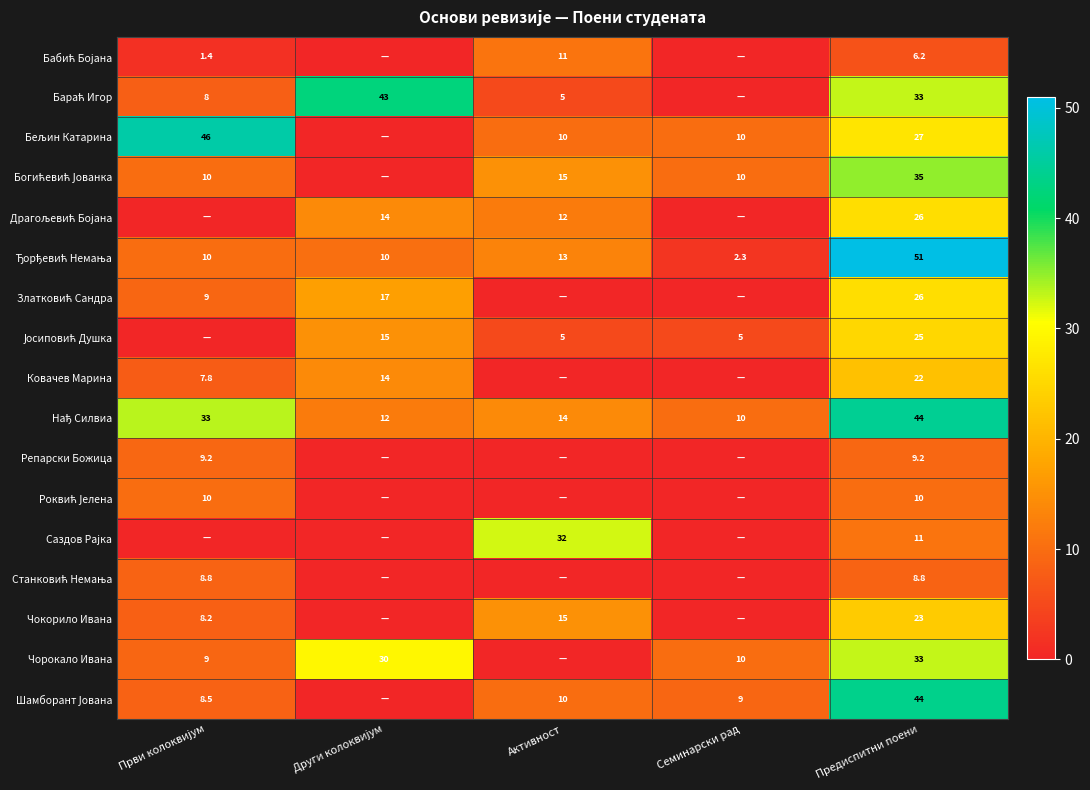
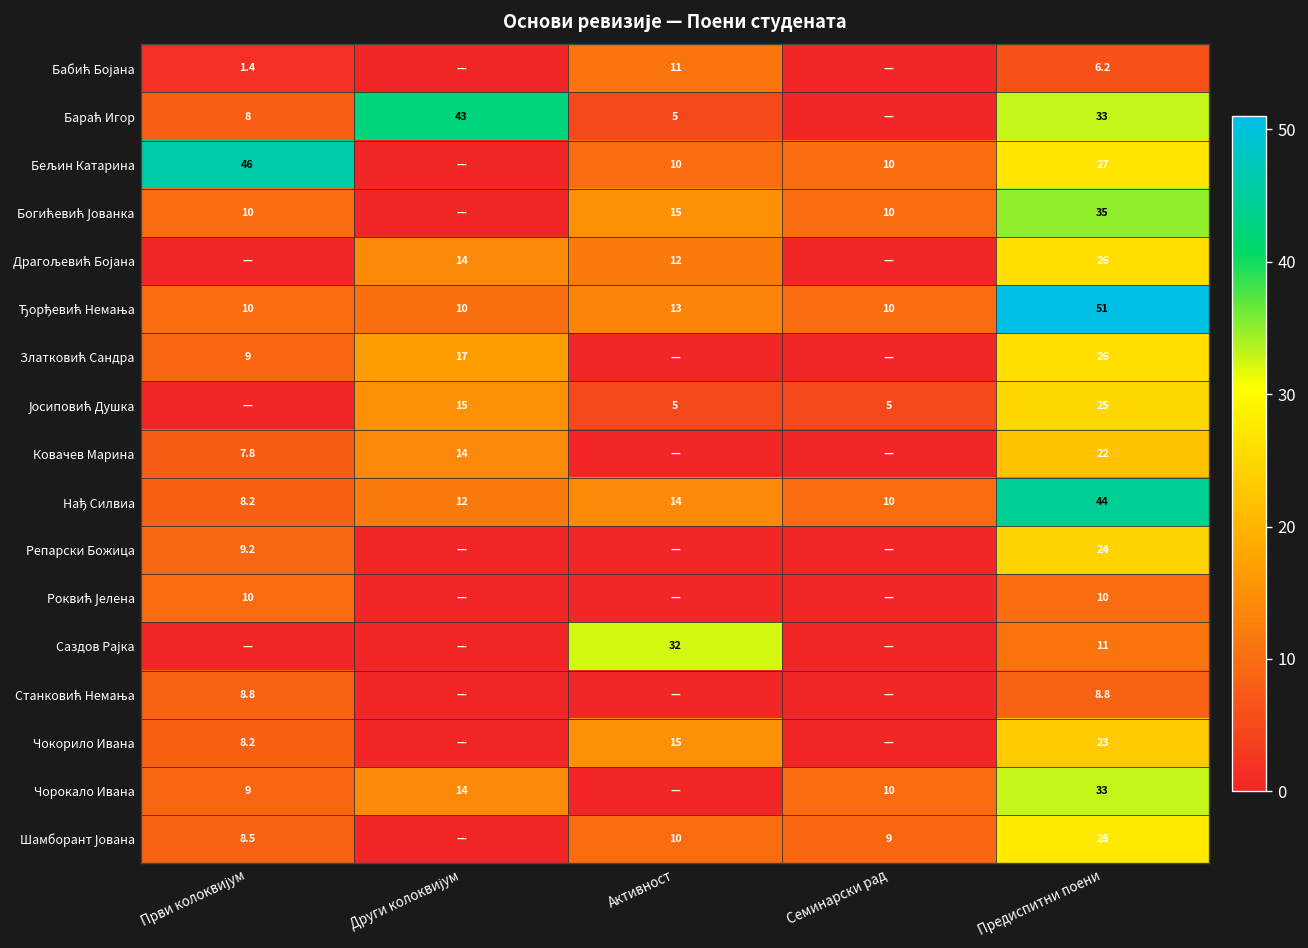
Ђорђевић Немања, Семинарски рад: 2.3 -> 10
Нађ Силвиа, Први колоквијум: 33 -> 8.2
Репарски Божица, Предиспитни поени: 9.2 -> 24
Чорокало Ивана, Други колоквијум: 30 -> 14
Шамборант Јована, Предиспитни поени: 44 -> 28
